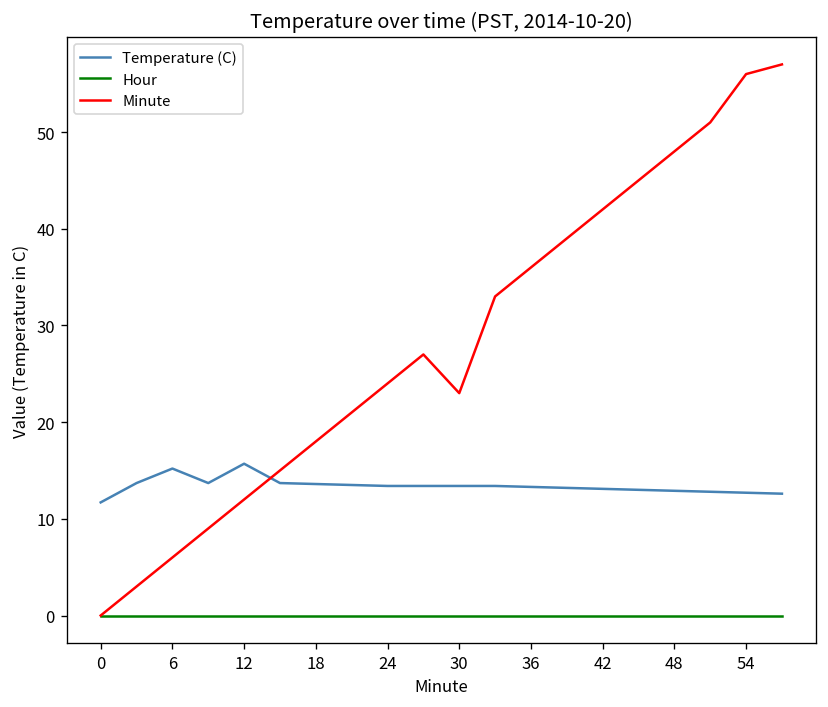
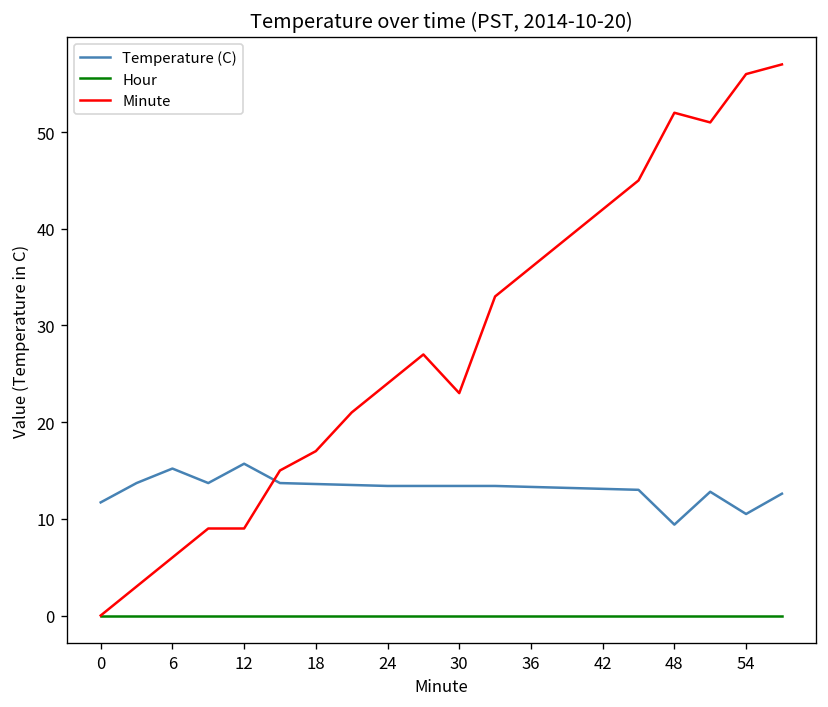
Minute, 12: 12 -> 9
Minute, 18: 18 -> 17
Temperature (C), 48: 13 -> 9
Minute, 48: 48 -> 52
Temperature (C), 54: 13 -> 11
